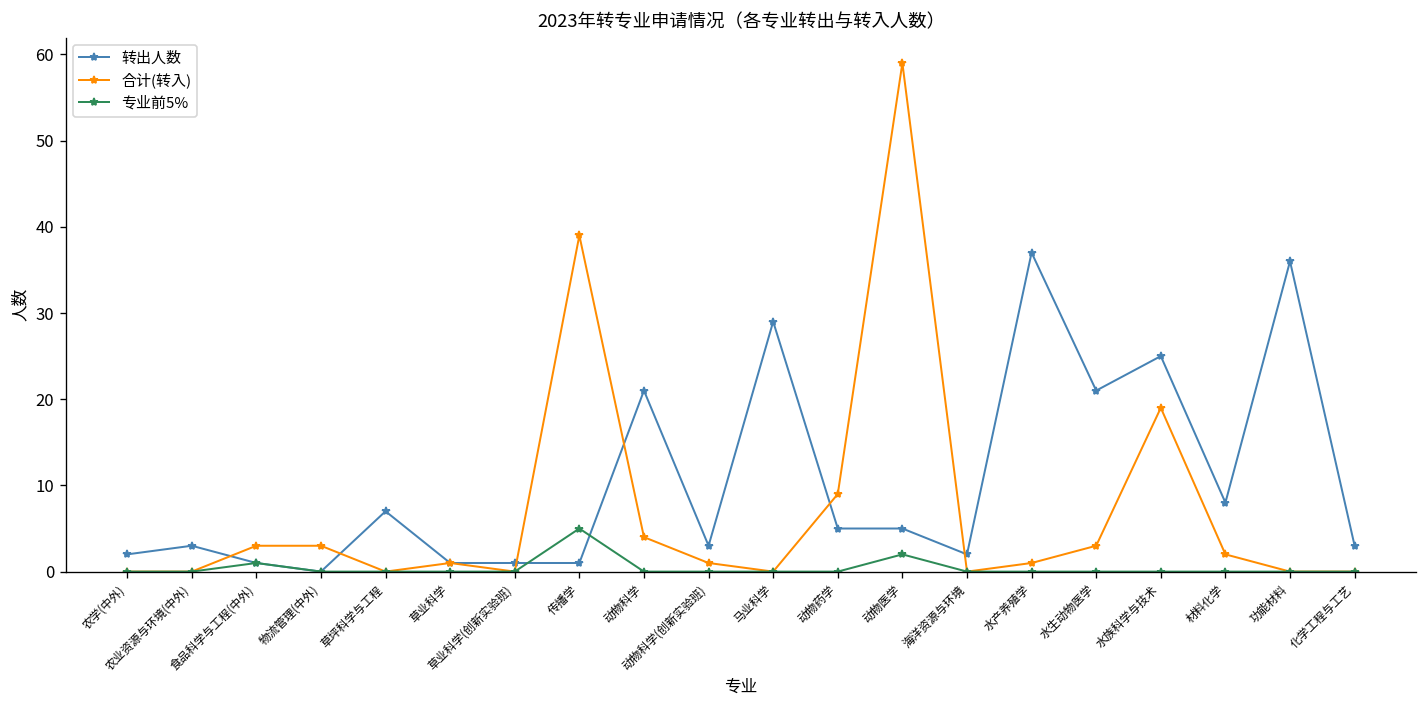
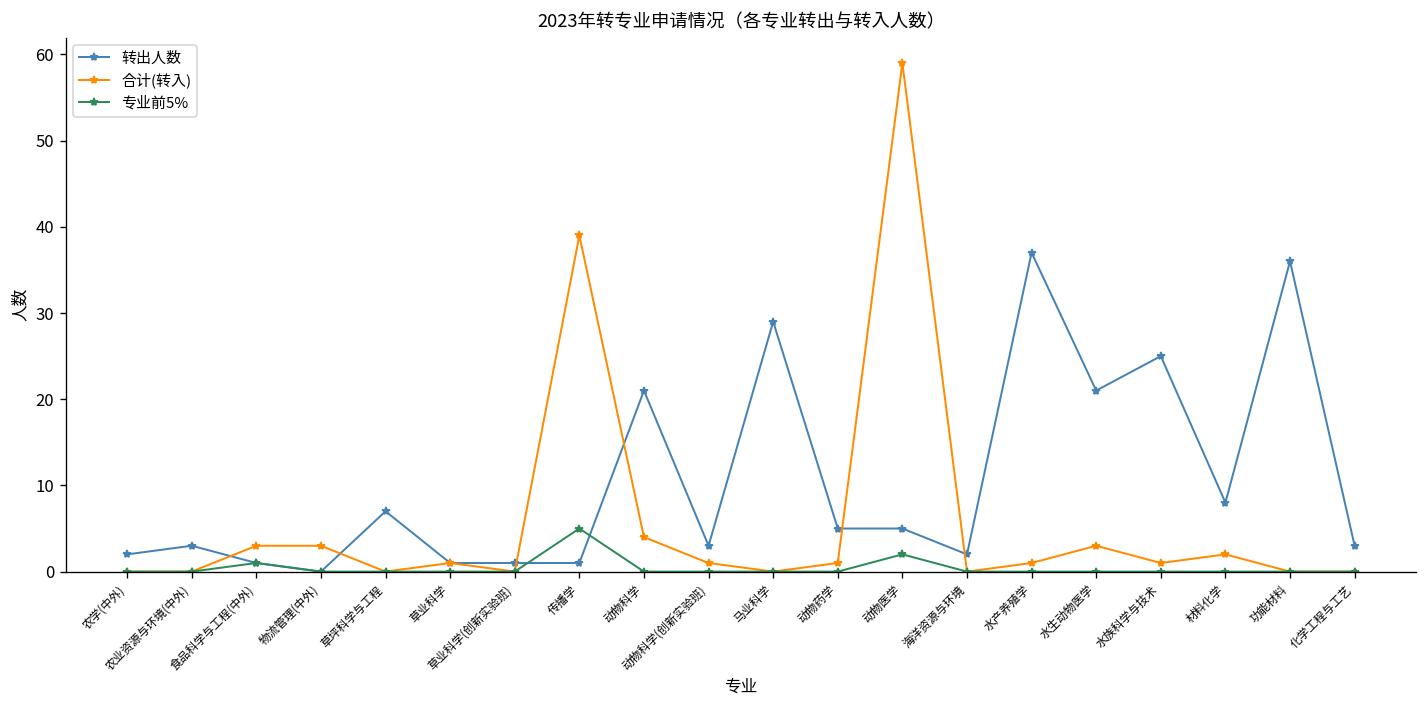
合计(转入), 动物药学: 9 -> 1
合计(转入), 水族科学与技术: 19 -> 1
